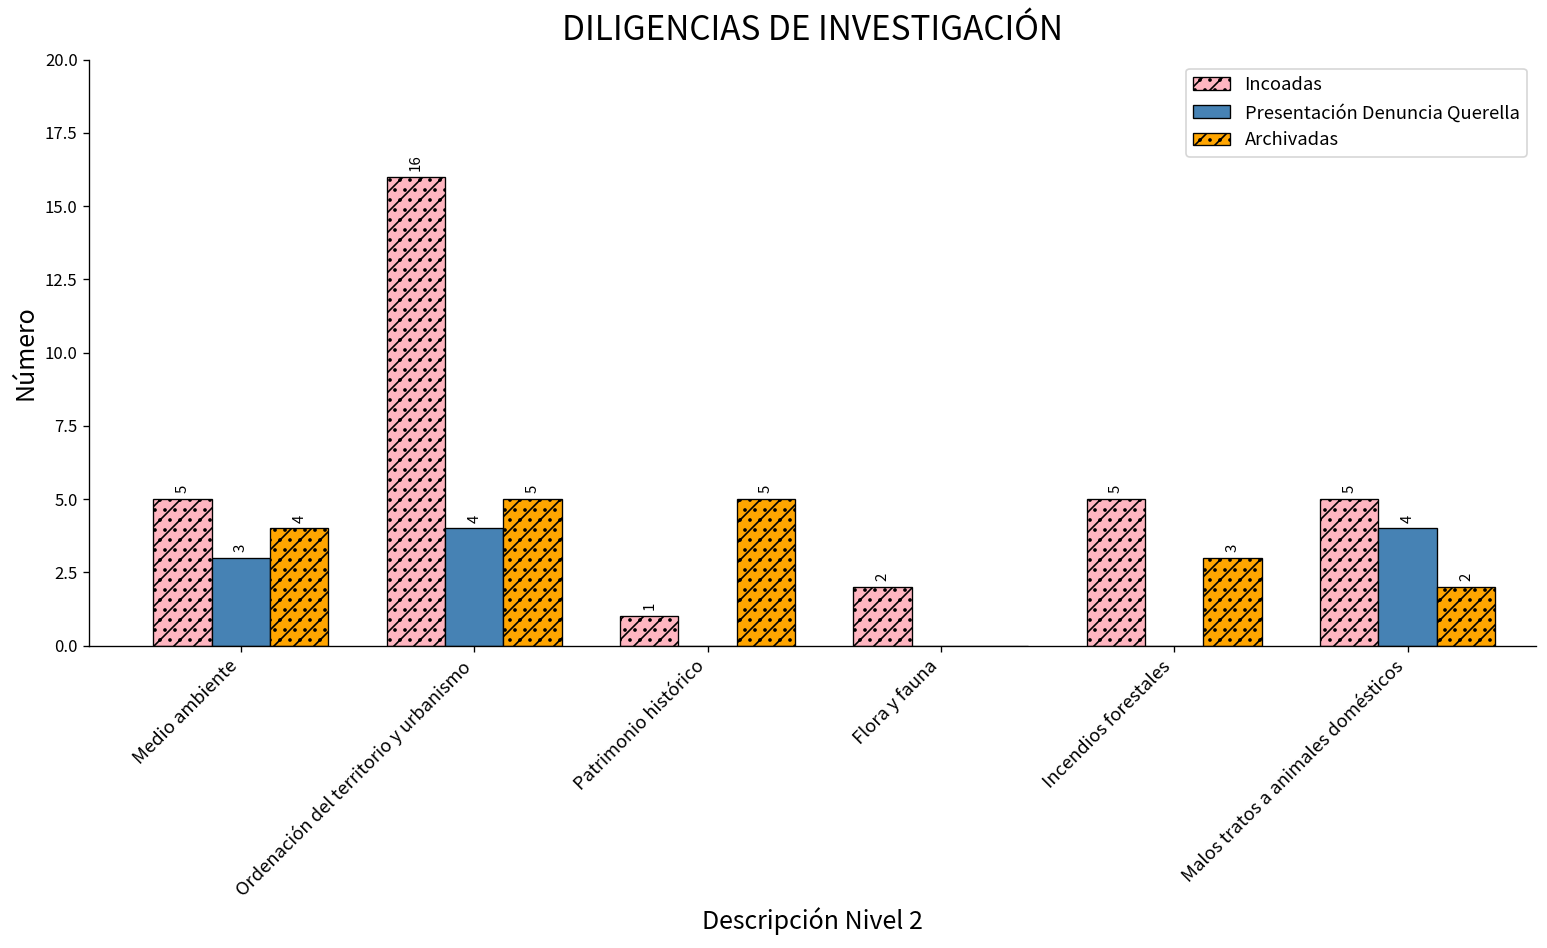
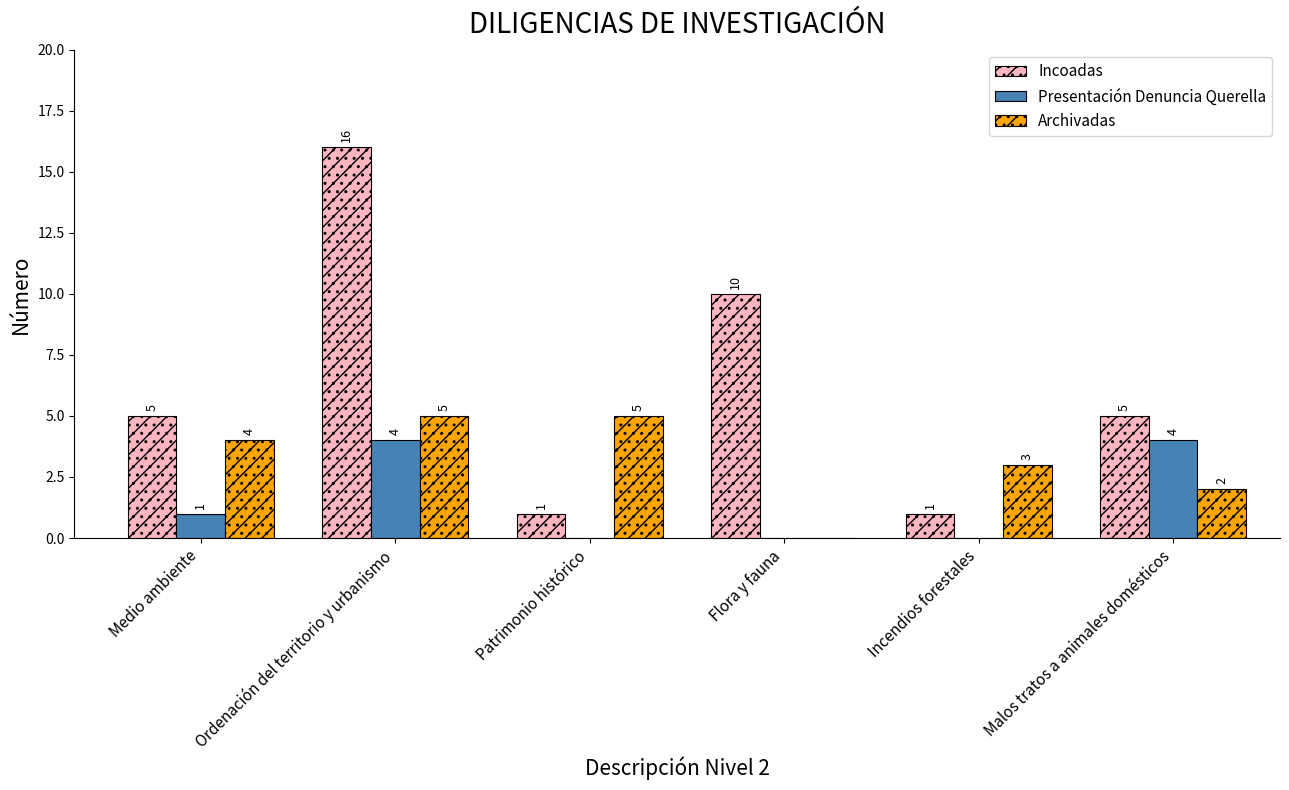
Presentación Denuncia Querella, Medio ambiente: 3 -> 1
Incoadas, Flora y fauna: 2 -> 10
Incoadas, Incendios forestales: 5 -> 1
